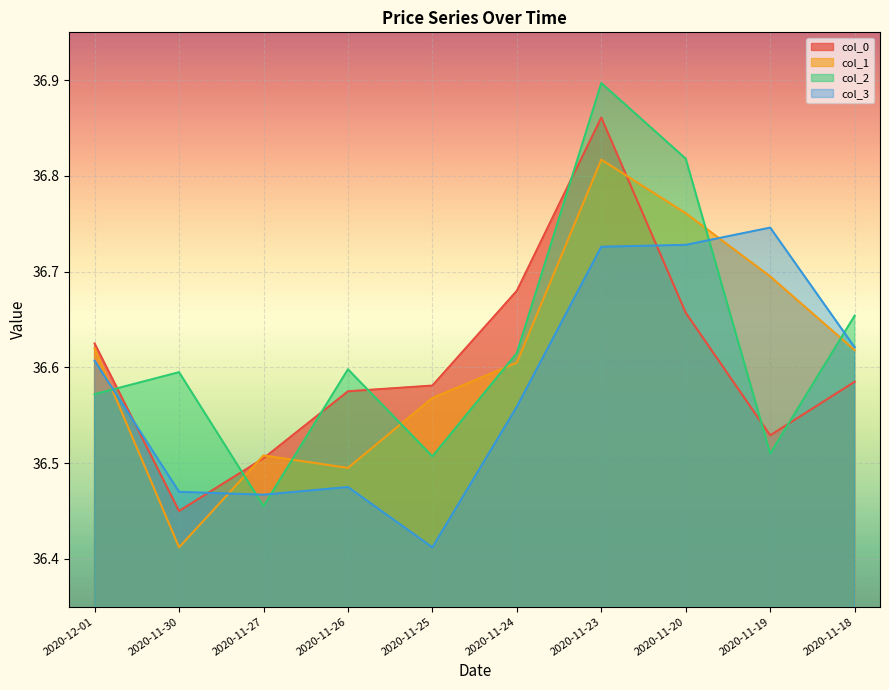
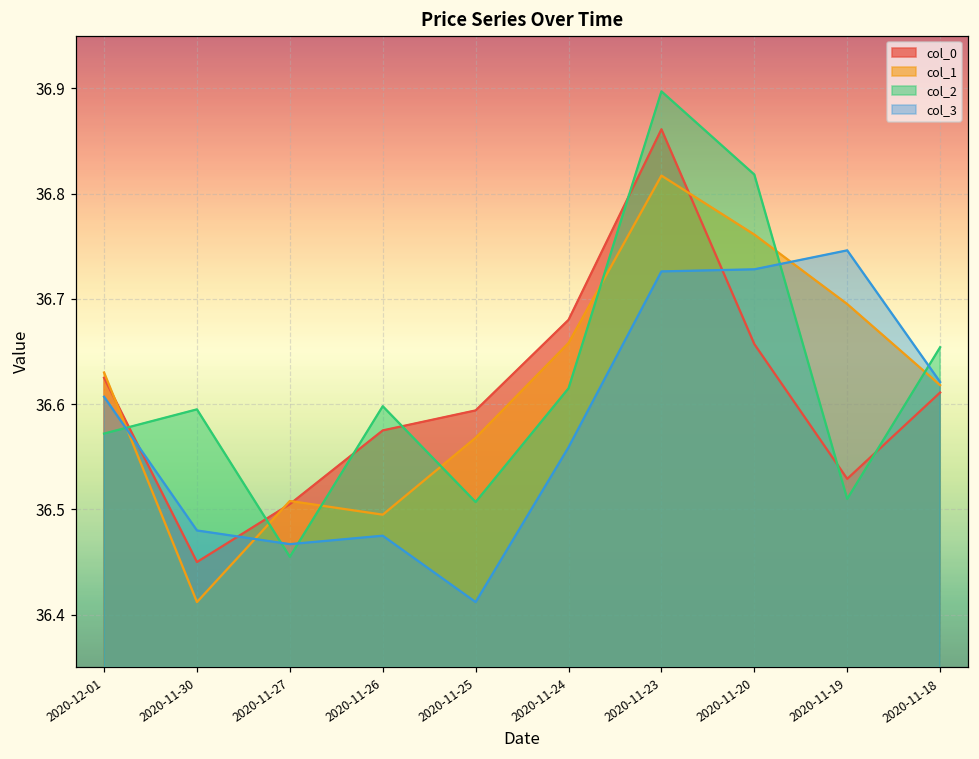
col_1, 2020-12-01: 36.62 -> 36.63
col_3, 2020-11-30: 36.47 -> 36.48
col_0, 2020-11-25: 36.58 -> 36.59
col_1, 2020-11-24: 36.61 -> 36.66
col_0, 2020-11-18: 36.59 -> 36.61
